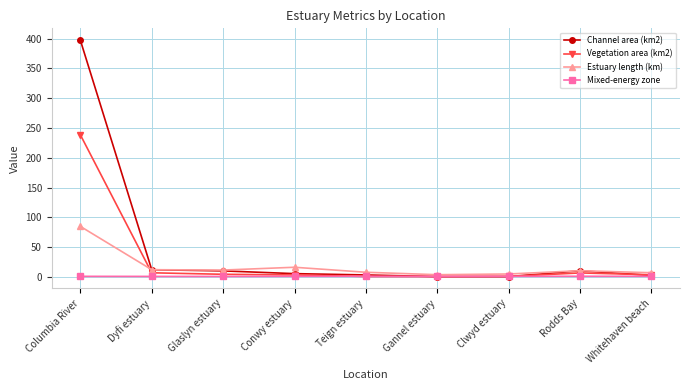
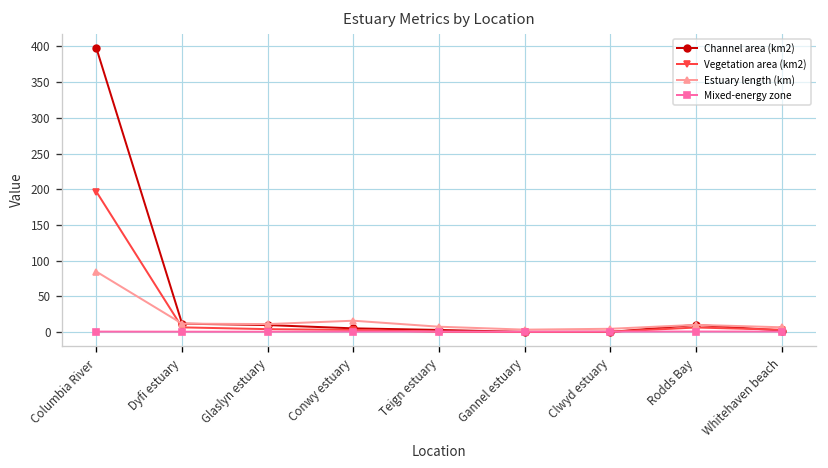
Vegetation area (km2), Columbia River: 240 -> 200
